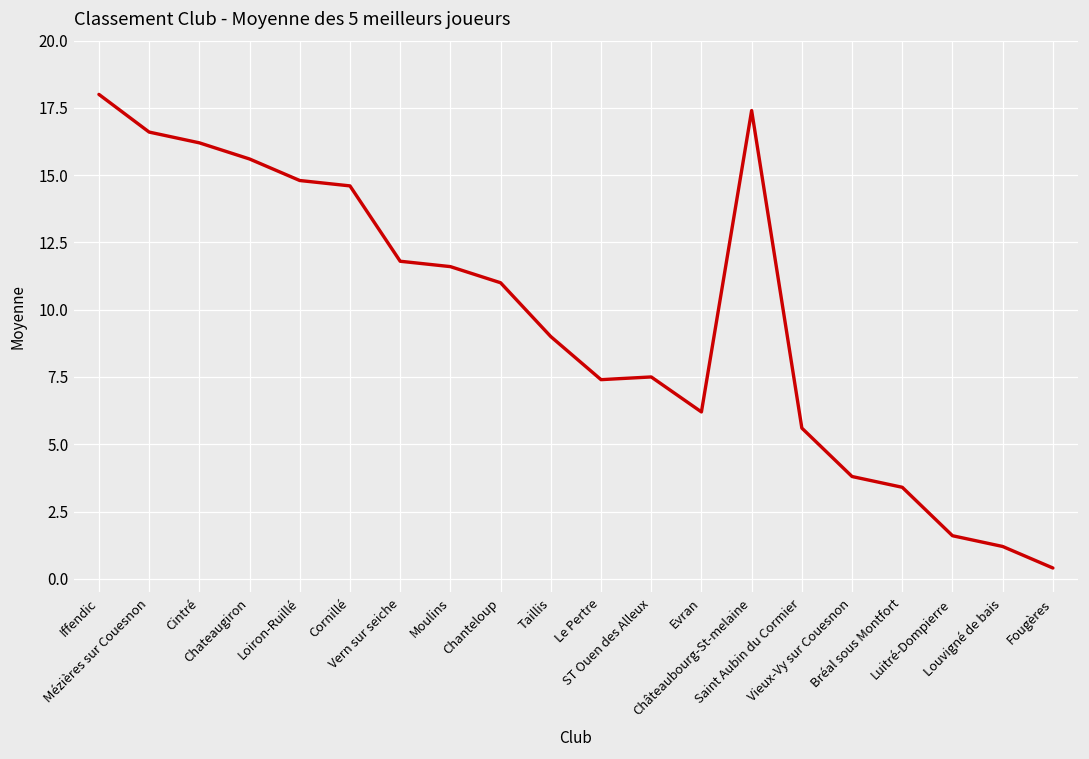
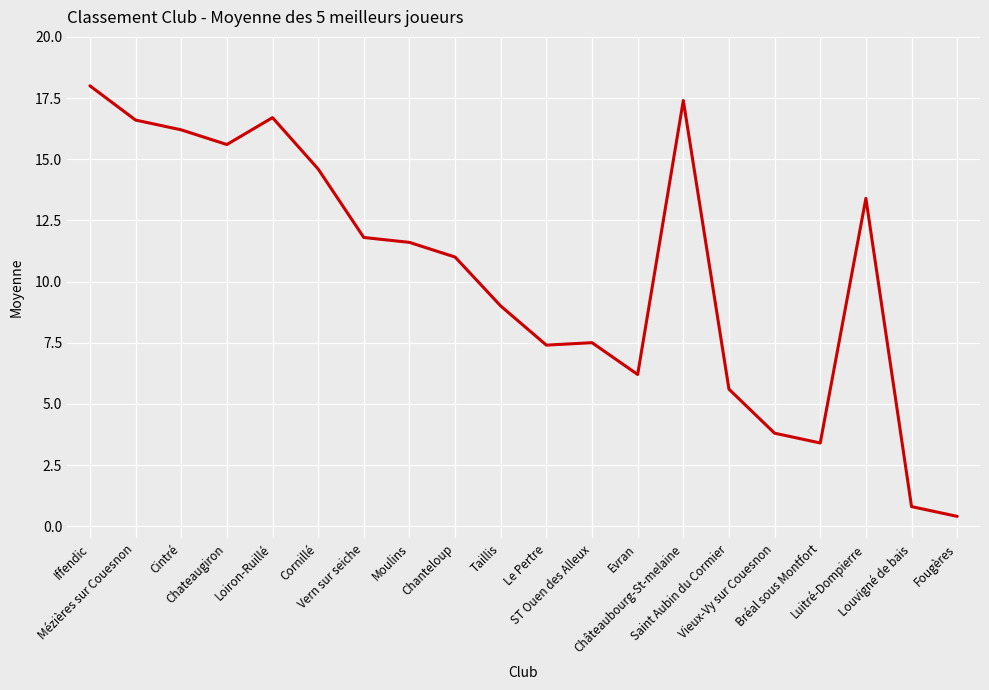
Loiron-Ruillé: 14.8 -> 16.7
Luitré-Dompierre: 1.6 -> 13.4
Louvigné de bais: 1.2 -> 0.8
